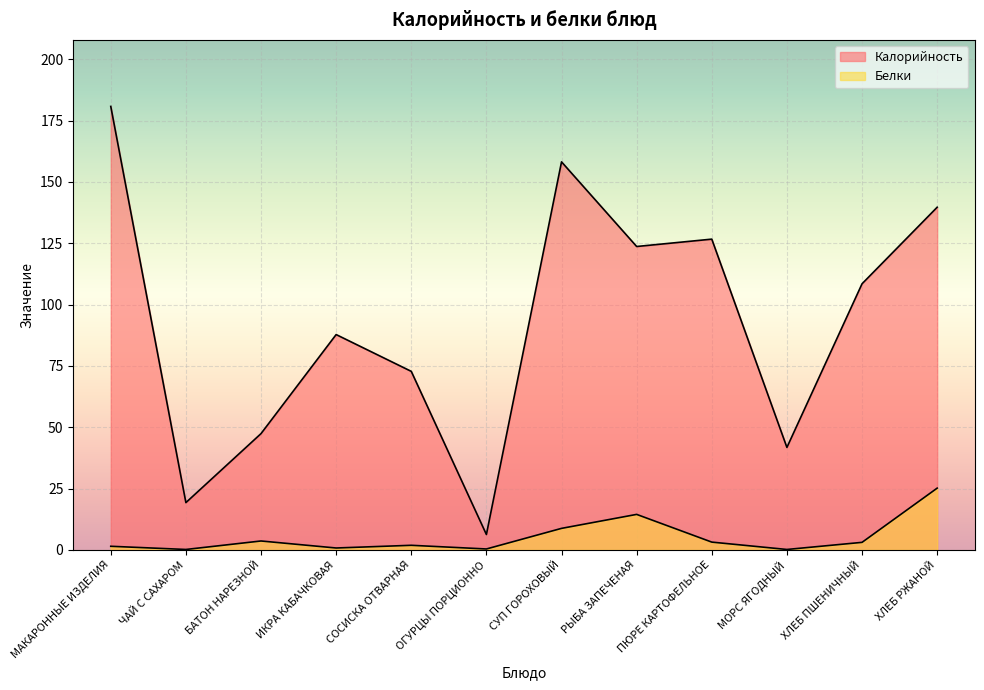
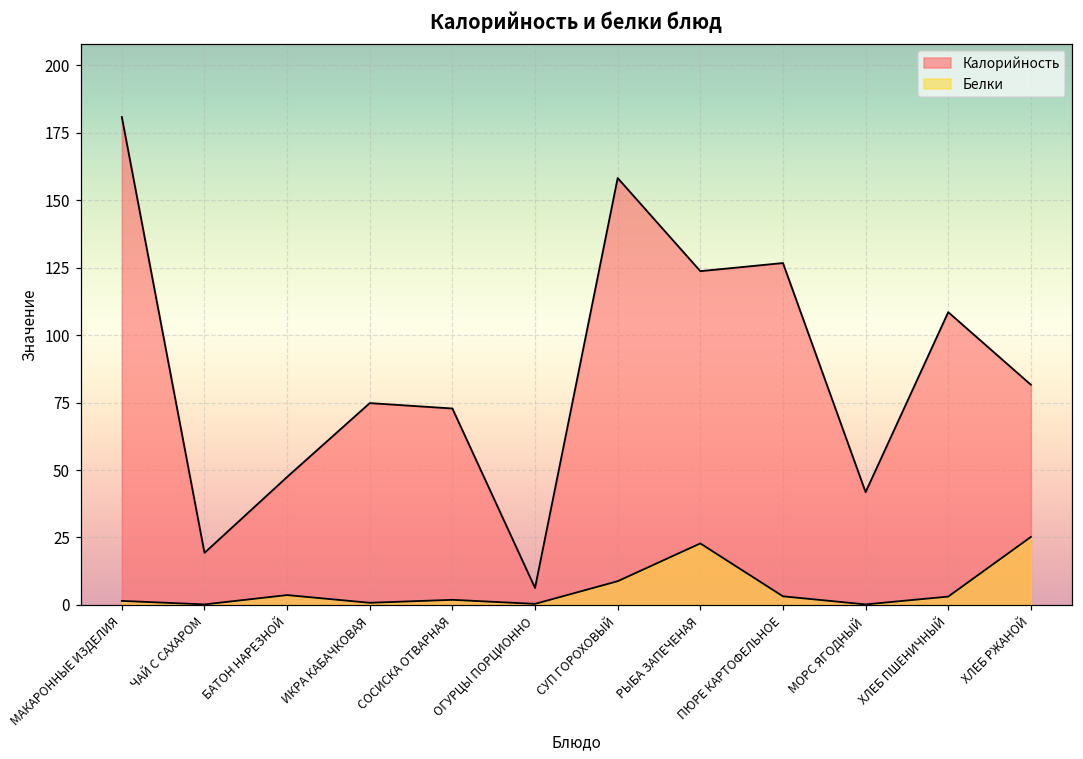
Калорийность, ИКРА КАБАЧКОВАЯ: 88 -> 75
Белки, РЫБА ЗАПЕЧЕНАЯ: 15 -> 23
Калорийность, ХЛЕБ РЖАНОЙ: 140 -> 82
